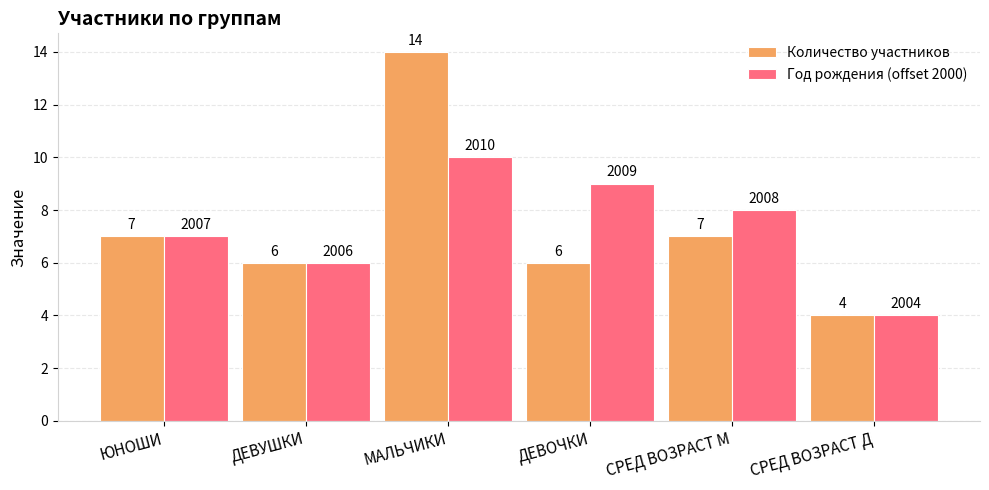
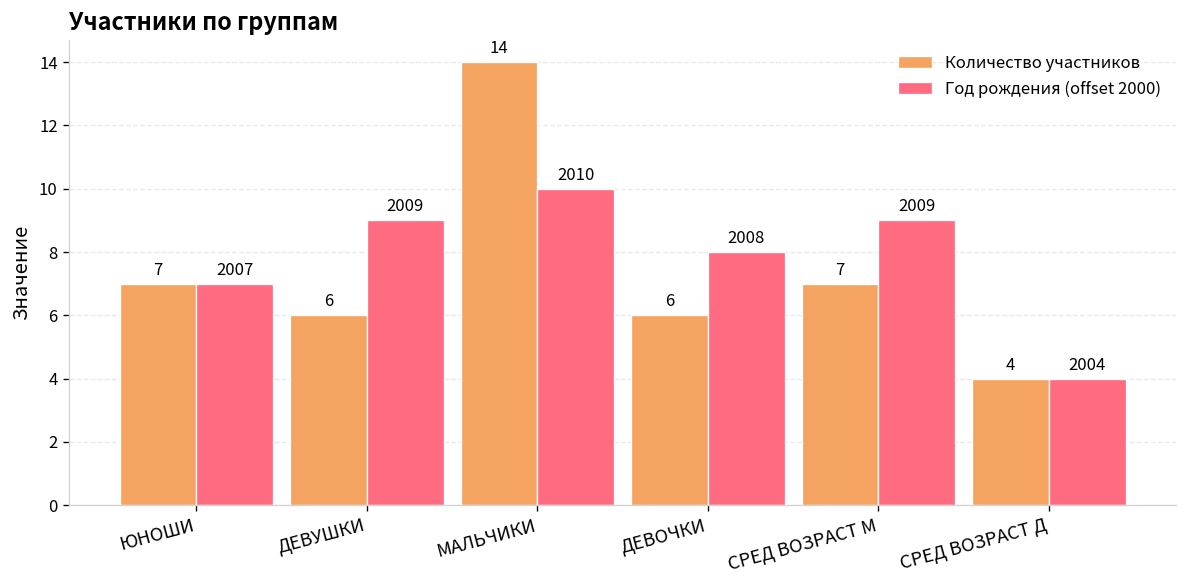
Год рождения (offset 2000), ДЕВУШКИ: 2006 -> 2009
Год рождения (offset 2000), ДЕВОЧКИ: 2009 -> 2008
Год рождения (offset 2000), СРЕД ВОЗРАСТ М: 2008 -> 2009
